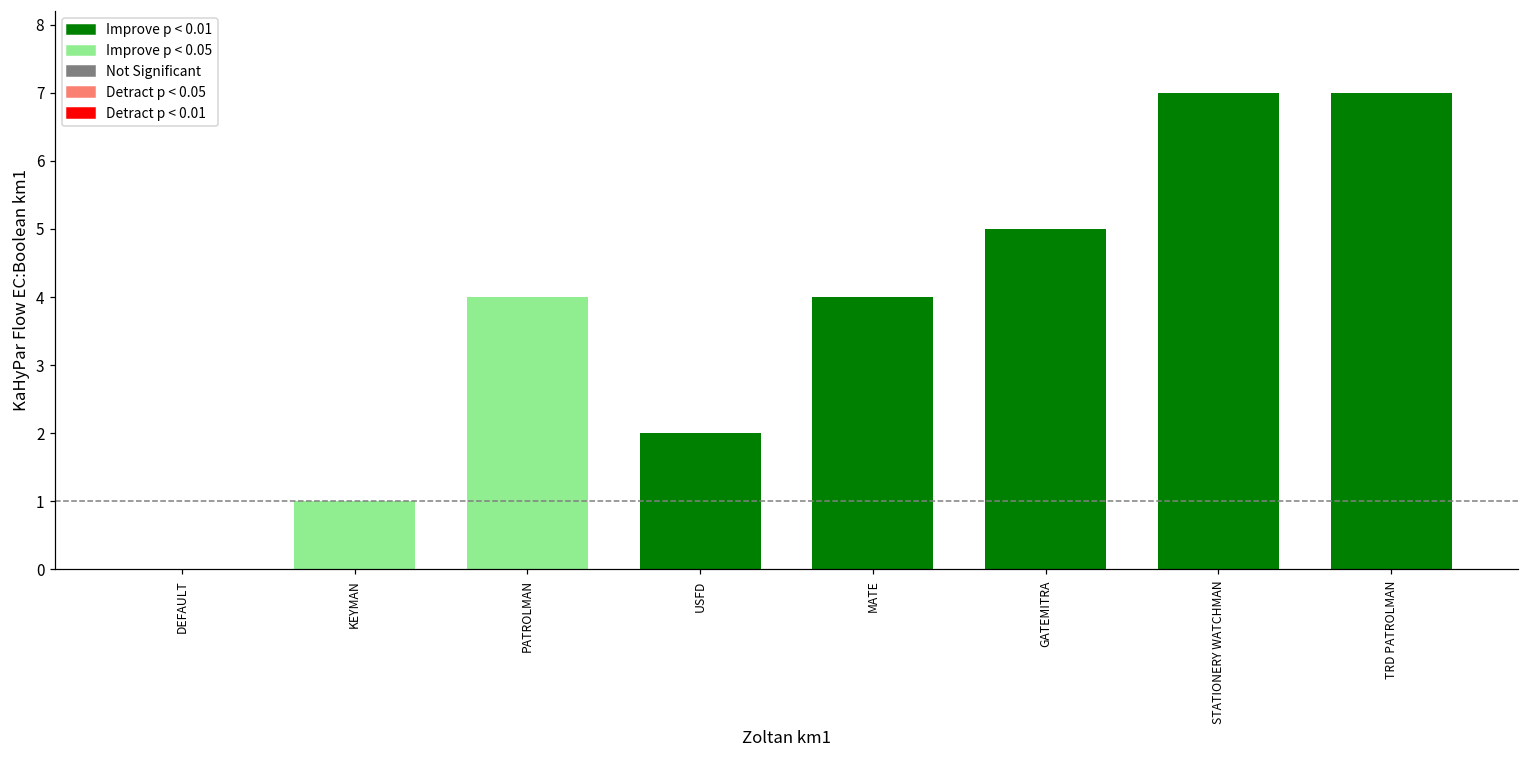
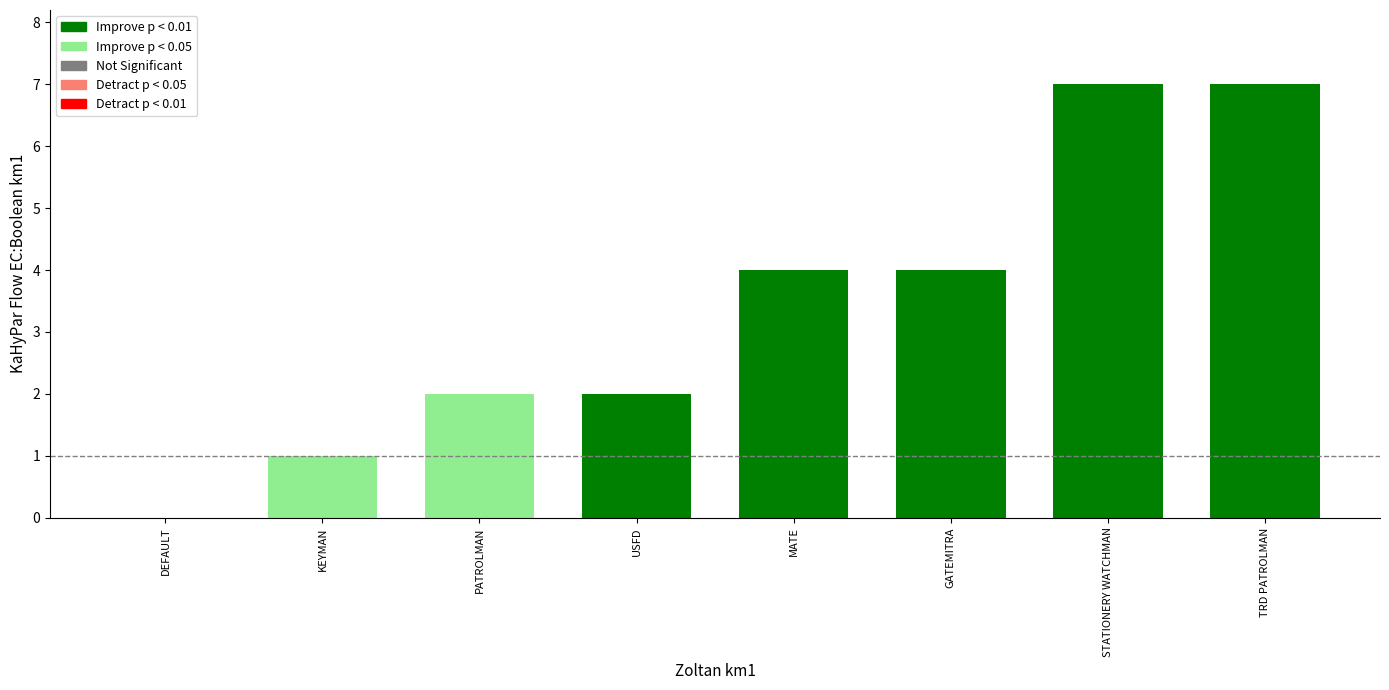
PATROLMAN: 4 -> 2
GATEMITRA: 5 -> 4
